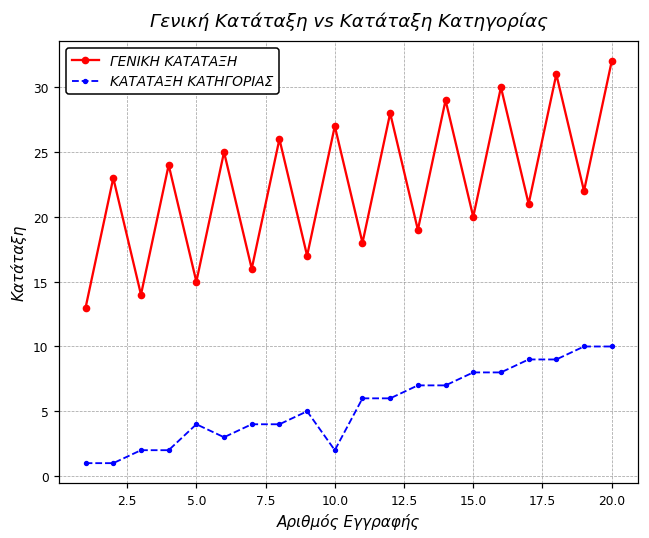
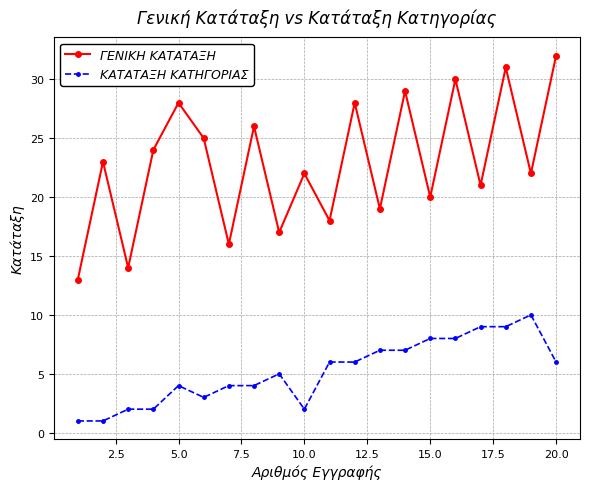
ΓΕΝΙΚΗ ΚΑΤΑΤΑΞΗ, 5.0: 15 -> 28
ΓΕΝΙΚΗ ΚΑΤΑΤΑΞΗ, 10.0: 27 -> 22
ΚΑΤΑΤΑΞΗ ΚΑΤΗΓΟΡΙΑΣ, 20.0: 10 -> 6
